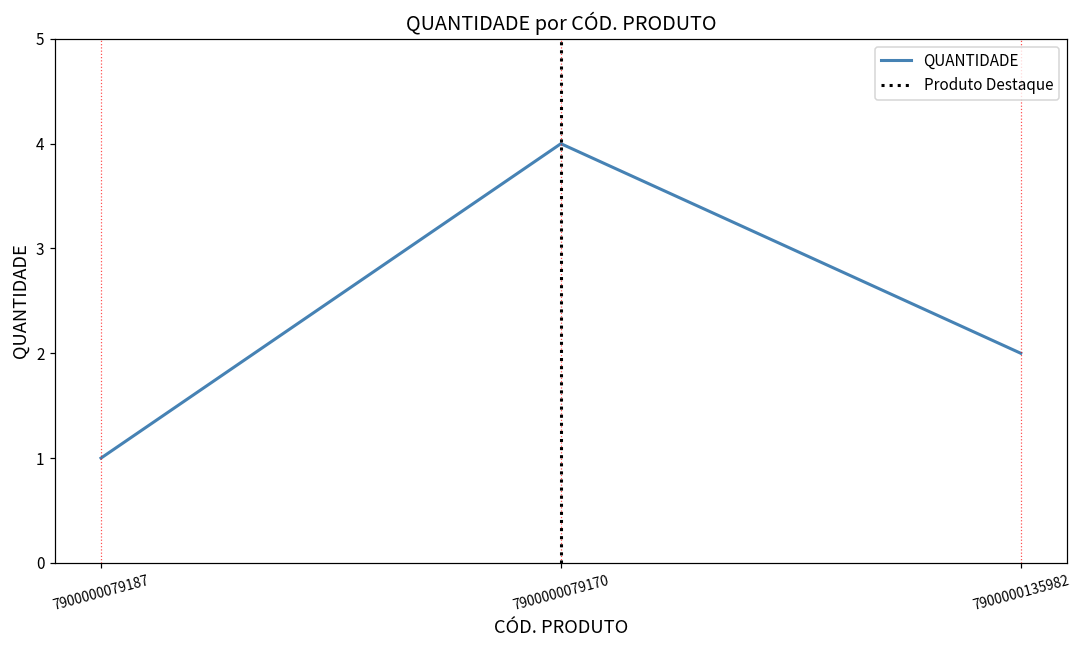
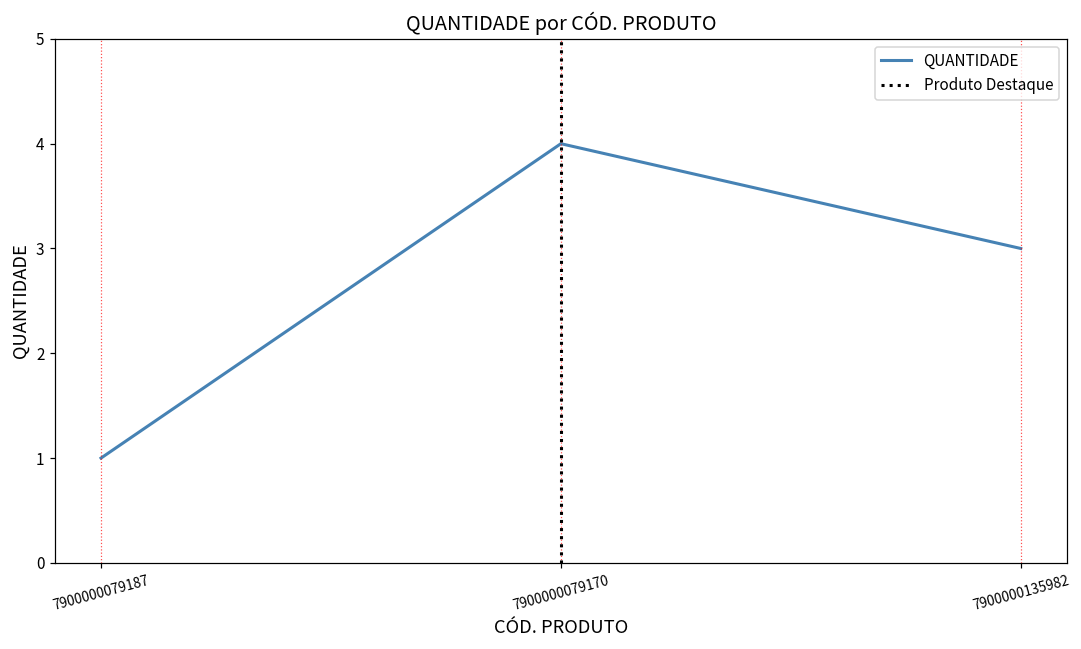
7900000135982: 2 -> 3
